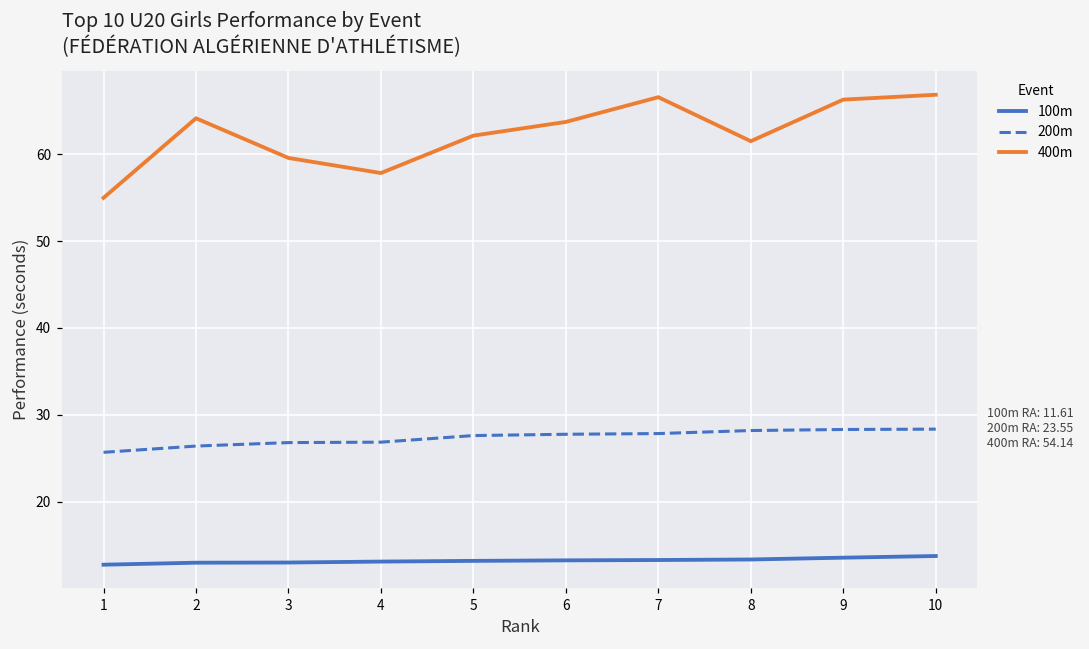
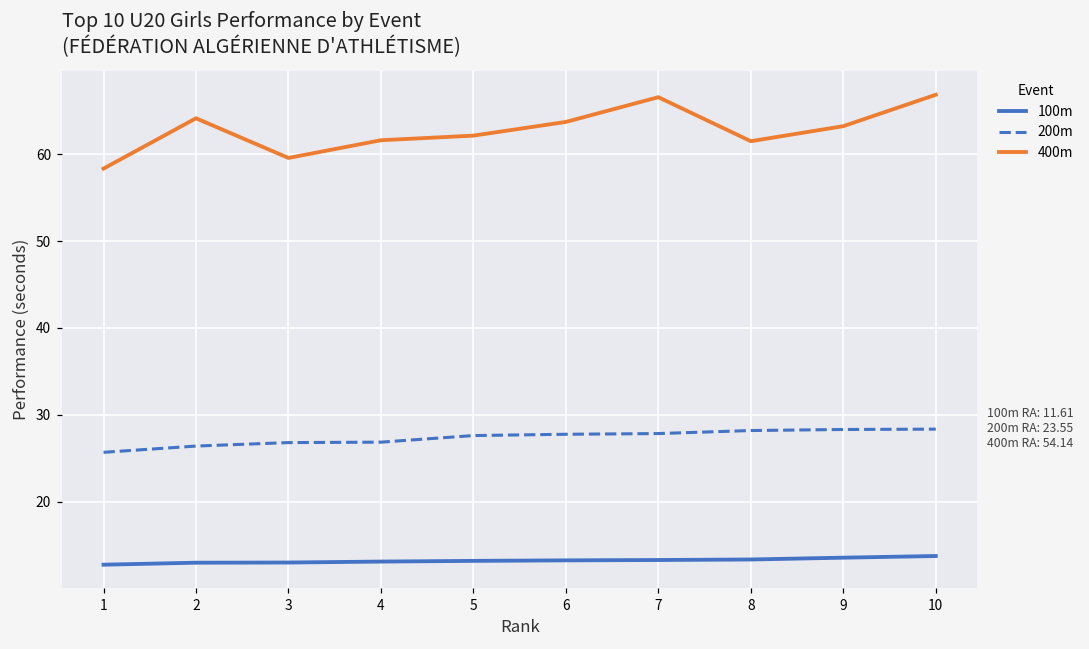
400m, 1: 55 -> 58
400m, 4: 58 -> 62
400m, 9: 66 -> 63
